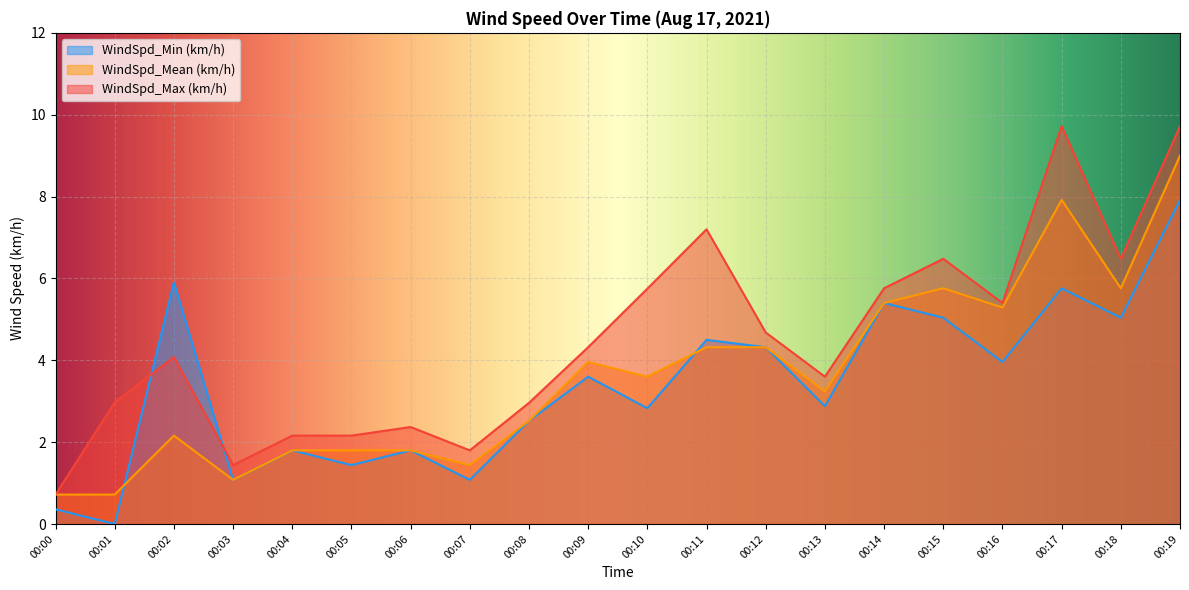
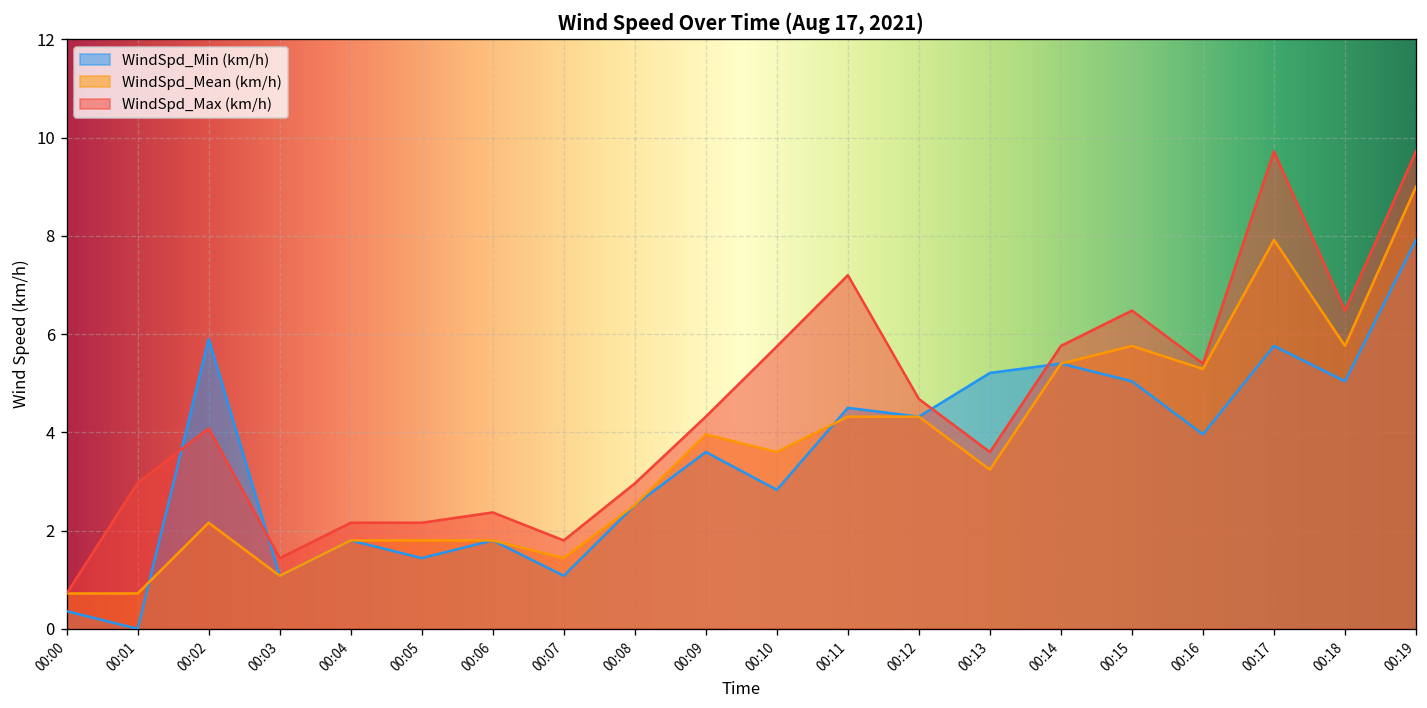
WindSpd_Min (km/h), 00:13: 2.9 -> 5.2
